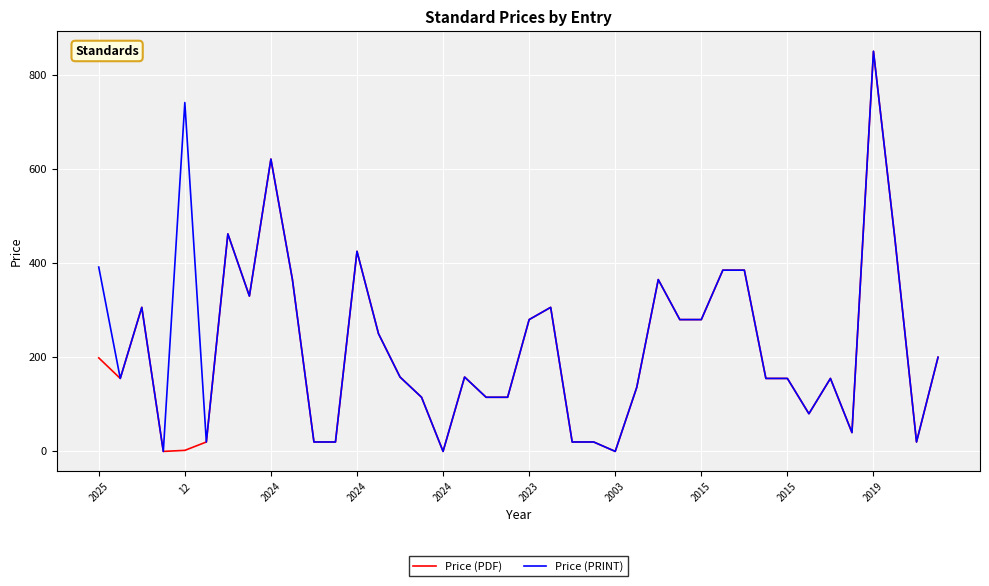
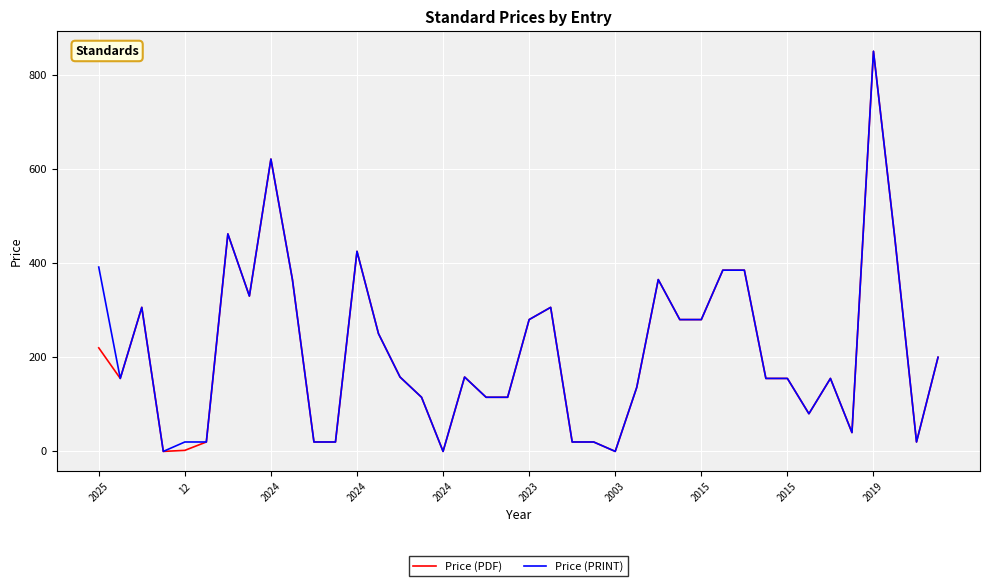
Price (PDF), 2025: 200 -> 220
Price (PRINT), 12: 740 -> 20
